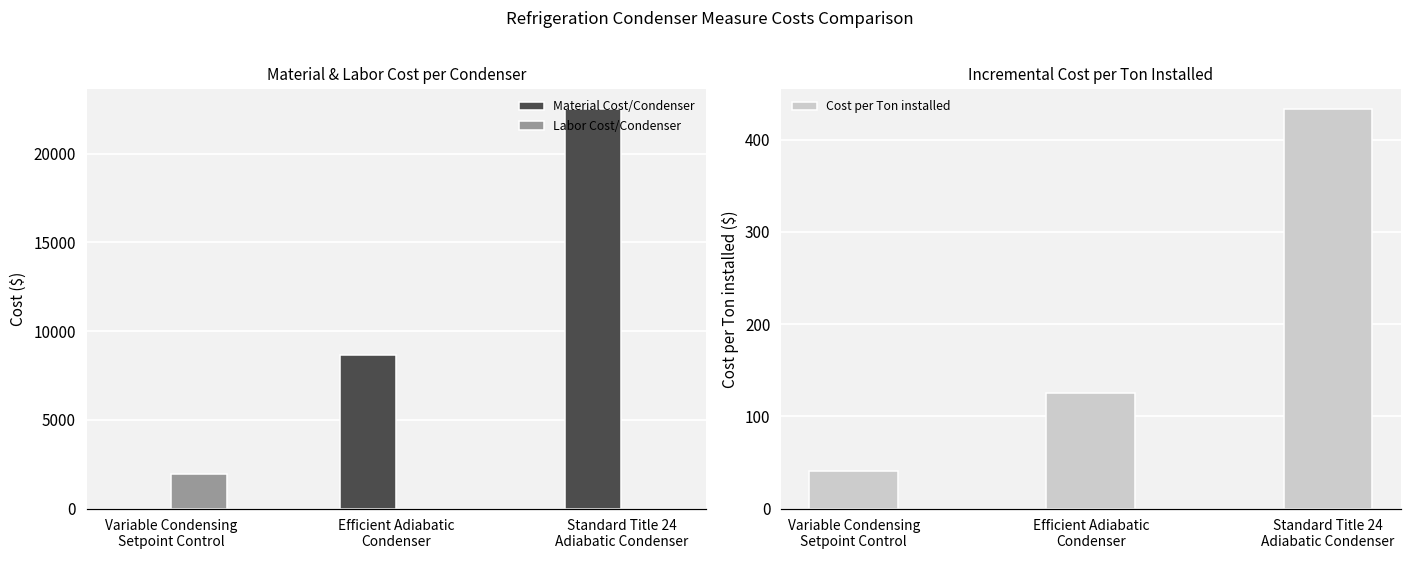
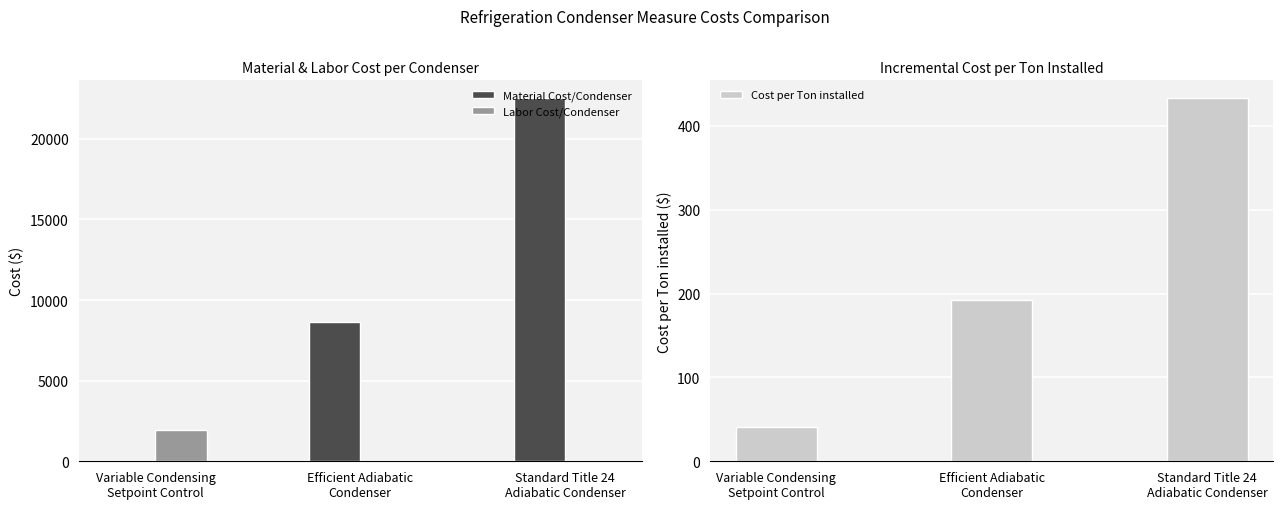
Incremental Cost per Ton Installed, Efficient Adiabatic Condenser: 120 -> 190
